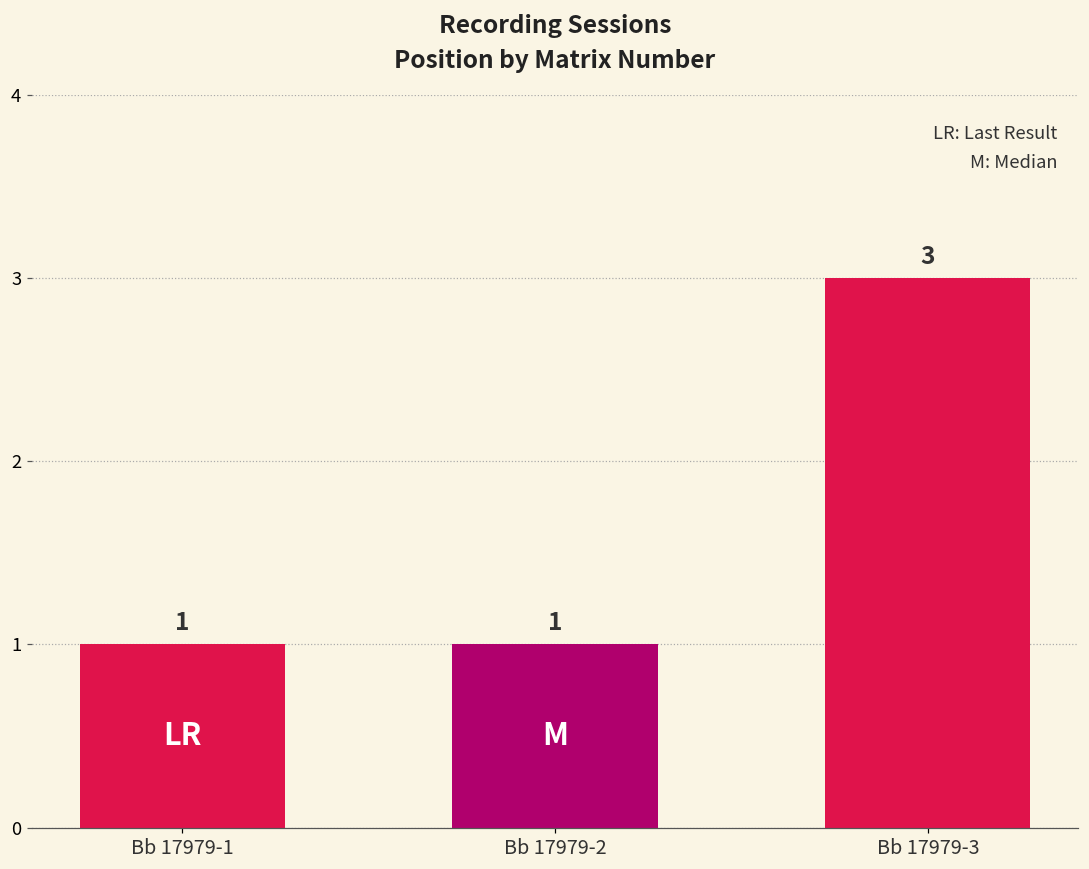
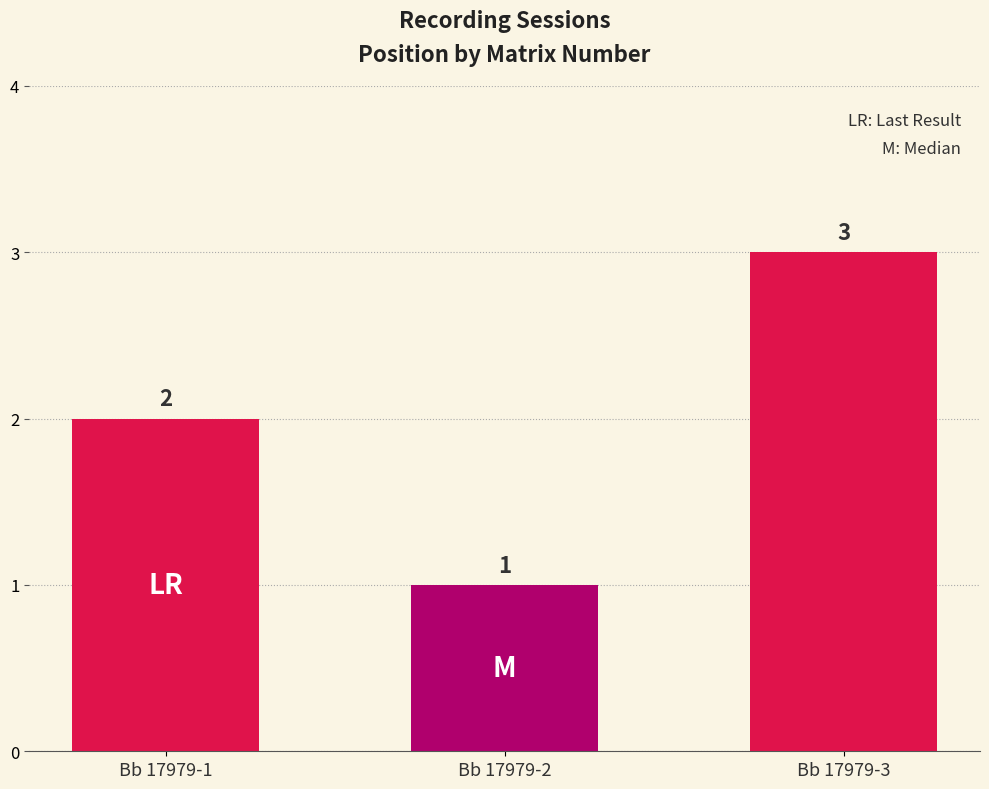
Bb 17979-1: 1 -> 2
